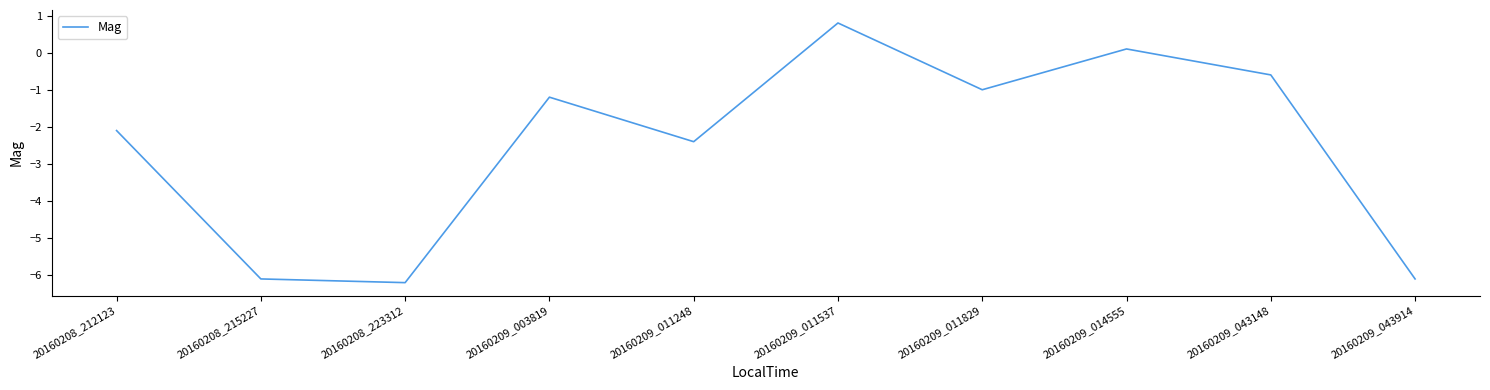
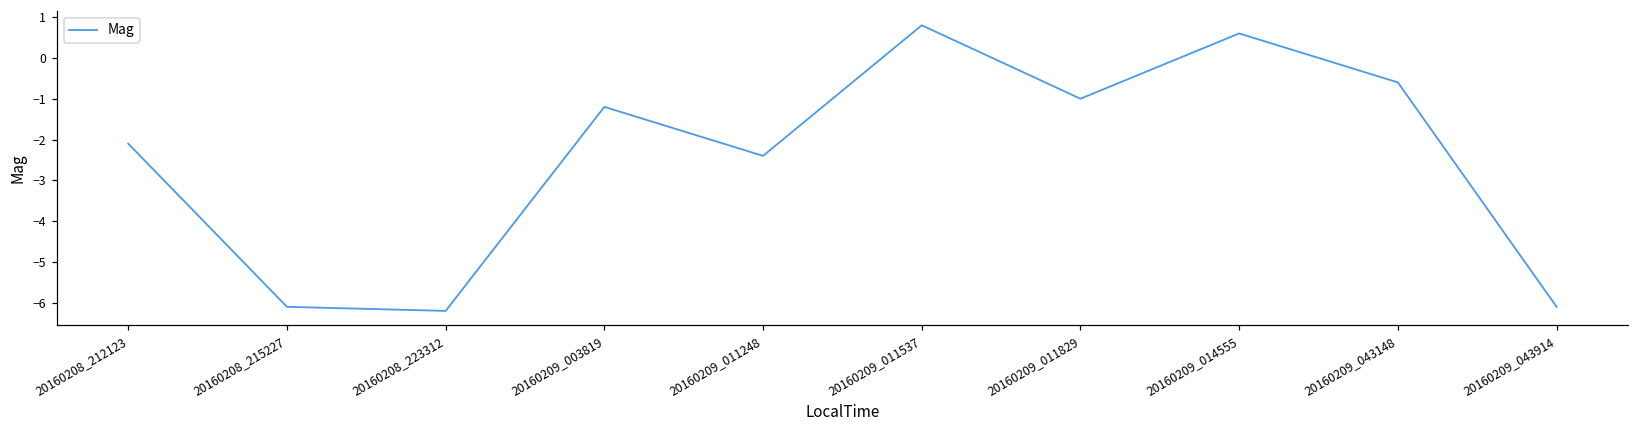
20160209_014555: 0.1 -> 0.6
